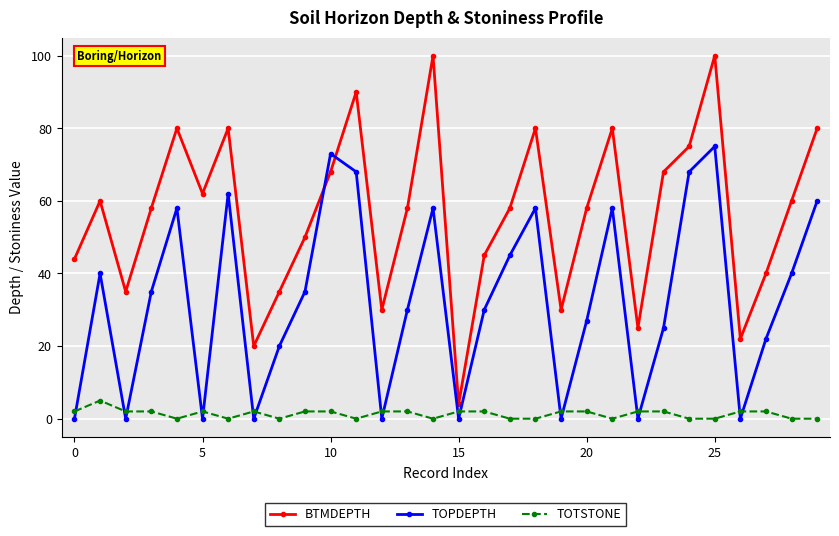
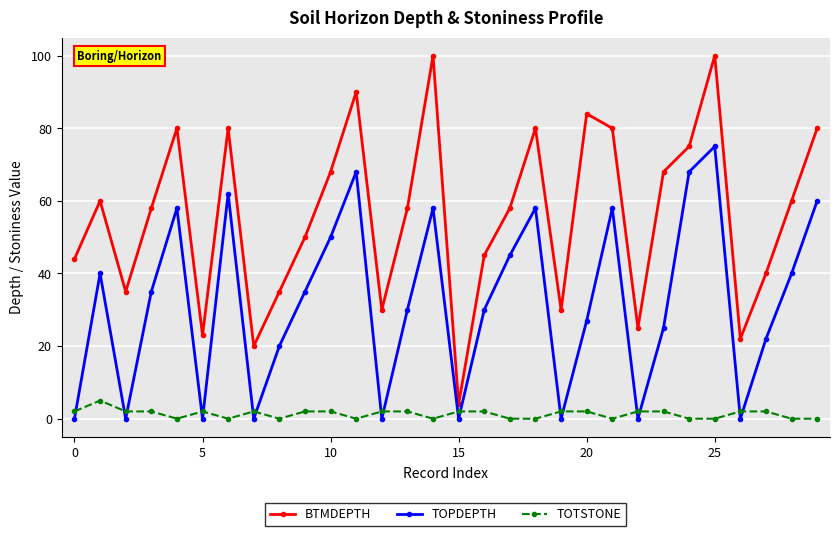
BTMDEPTH, 5: 62 -> 23
TOPDEPTH, 10: 73 -> 50
BTMDEPTH, 20: 58 -> 84
